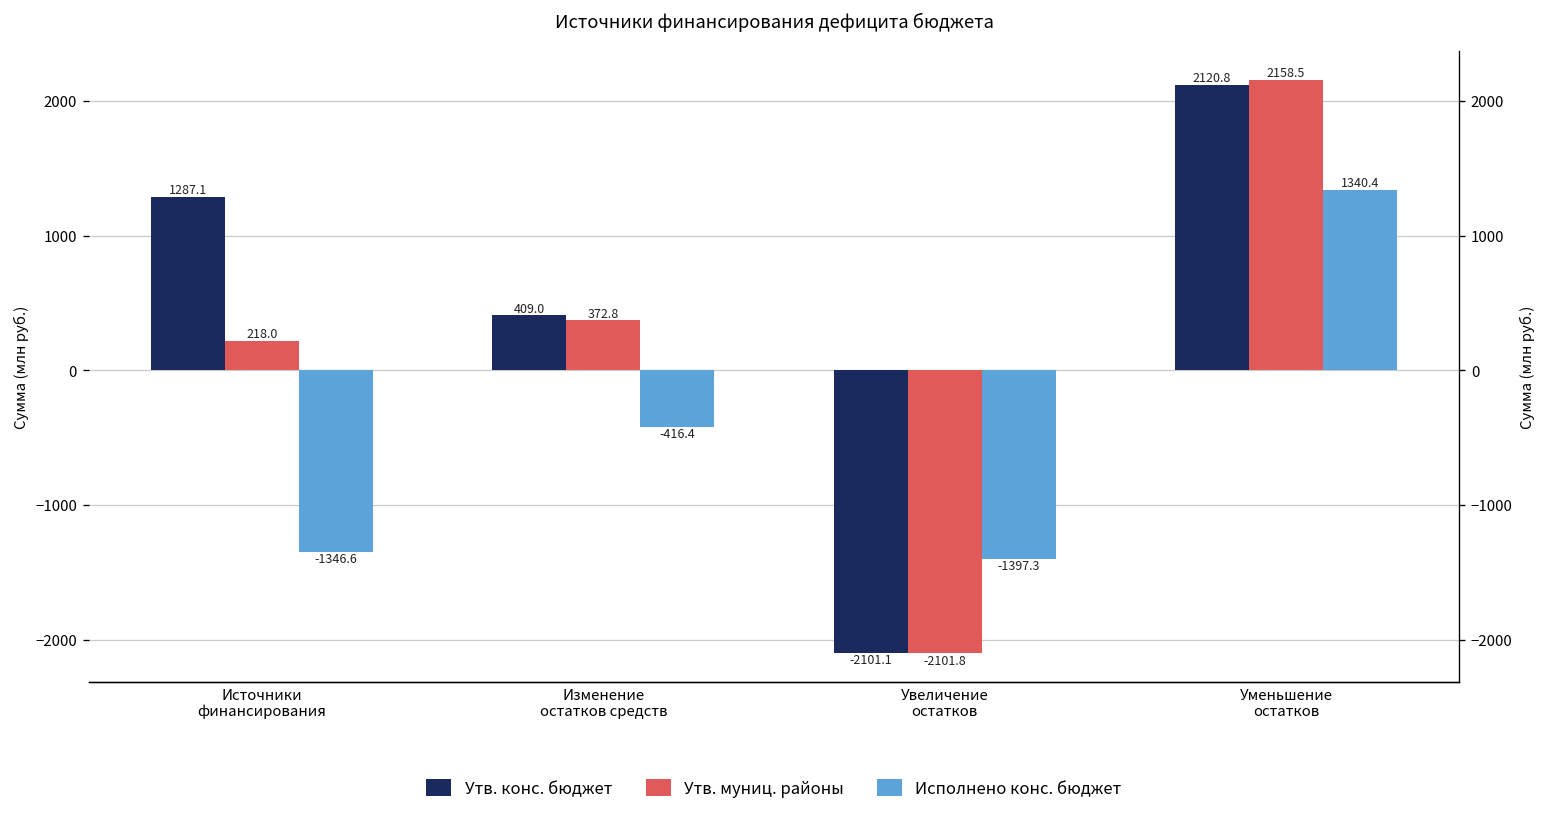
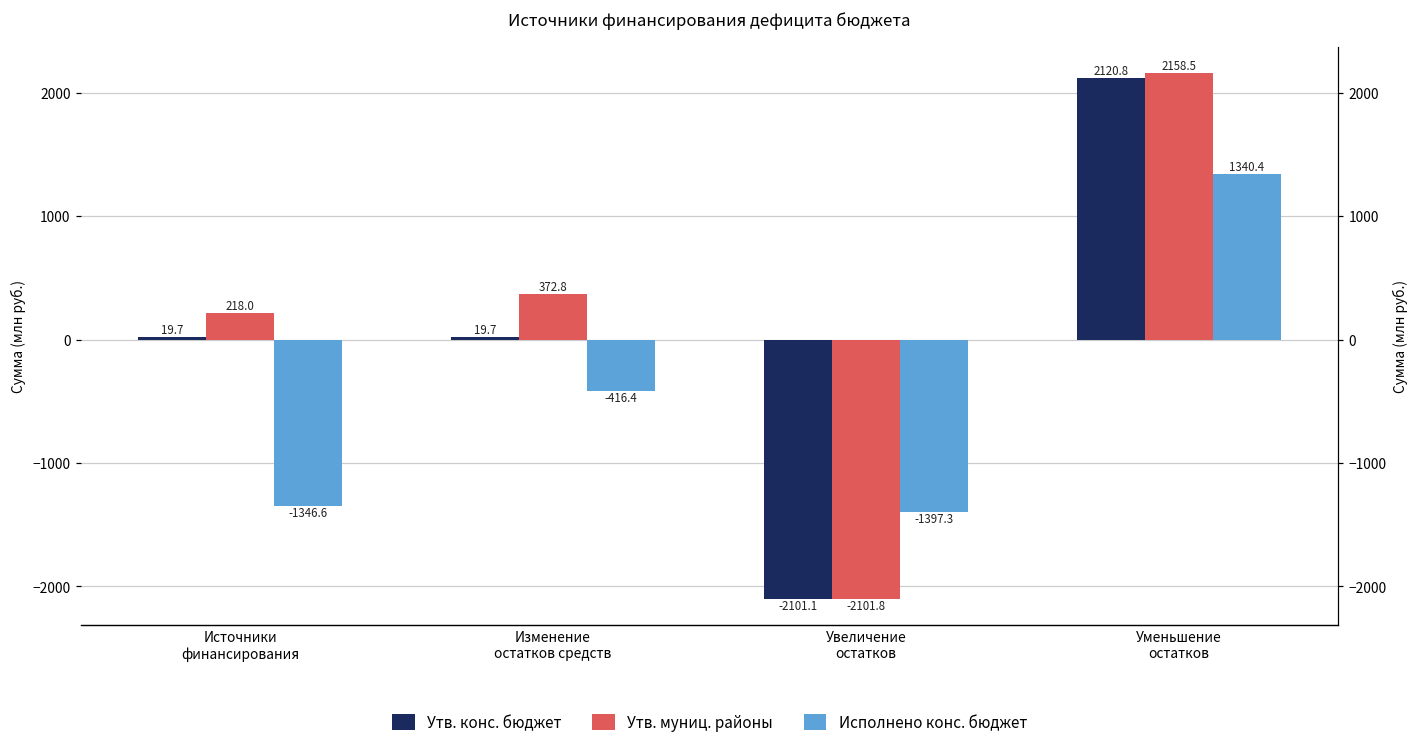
Утв. конс. бюджет, Источники финансирования: 1287.1 -> 19.7
Утв. конс. бюджет, Изменение остатков средств: 409.0 -> 19.7
